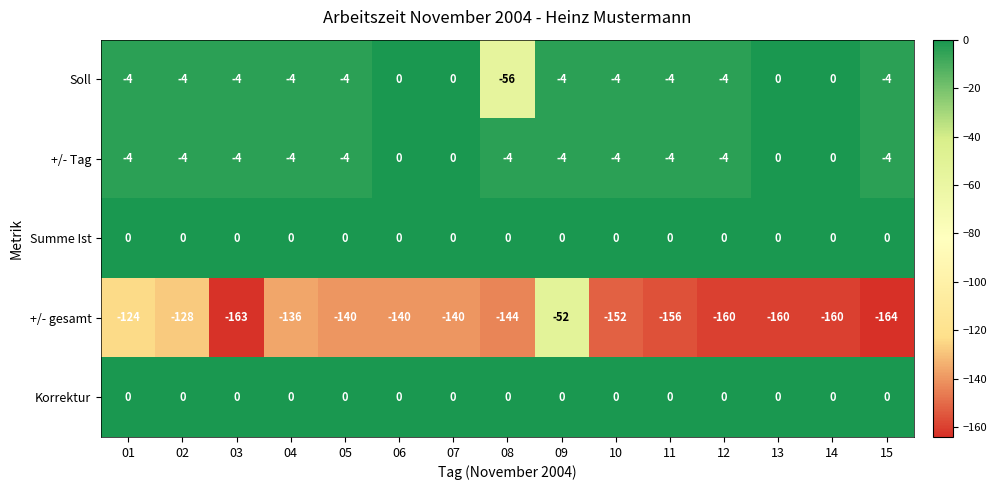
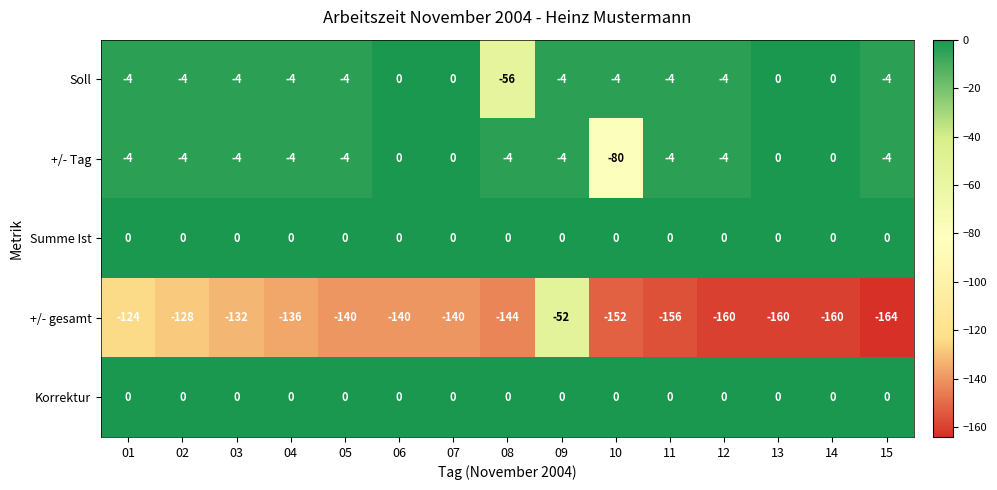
+/- Tag, 10: -4 -> -80
+/- gesamt, 03: -163 -> -132
